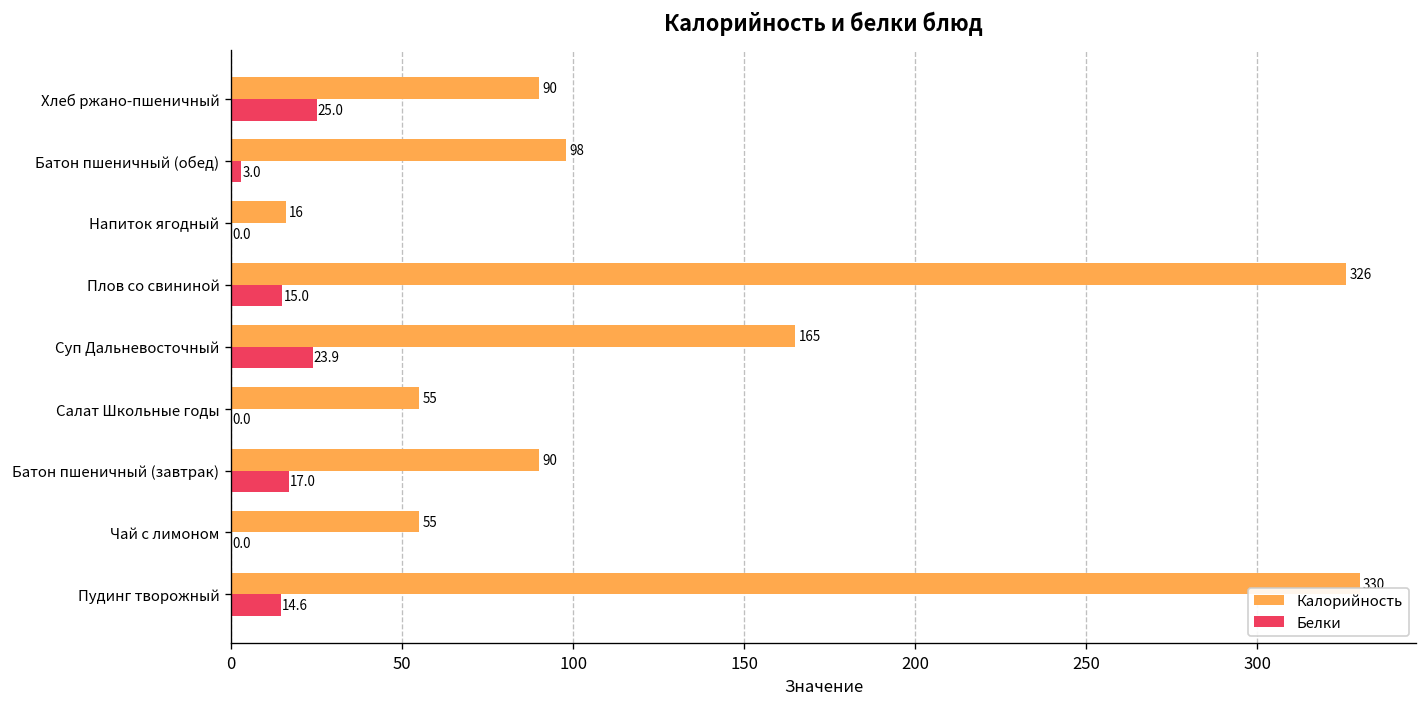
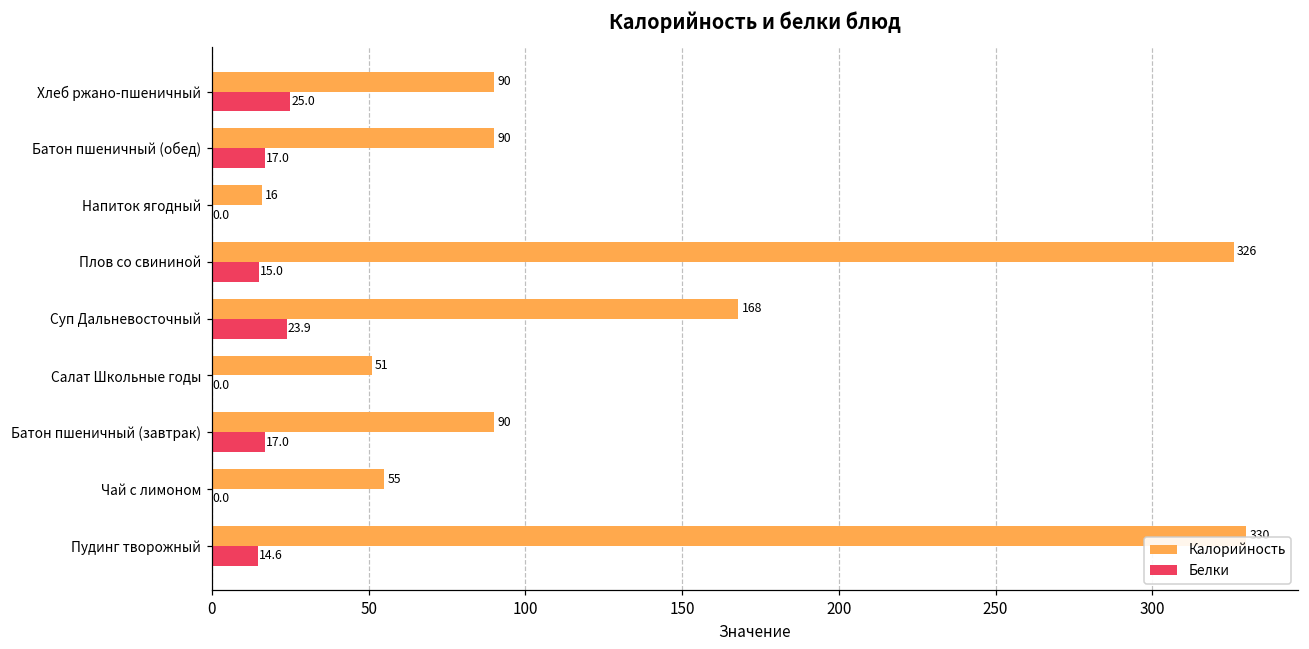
Калорийность, Батон пшеничный (обед): 98 -> 90
Белки, Батон пшеничный (обед): 3.0 -> 17.0
Калорийность, Суп Дальневосточный: 165 -> 168
Калорийность, Салат Школьные годы: 55 -> 51
